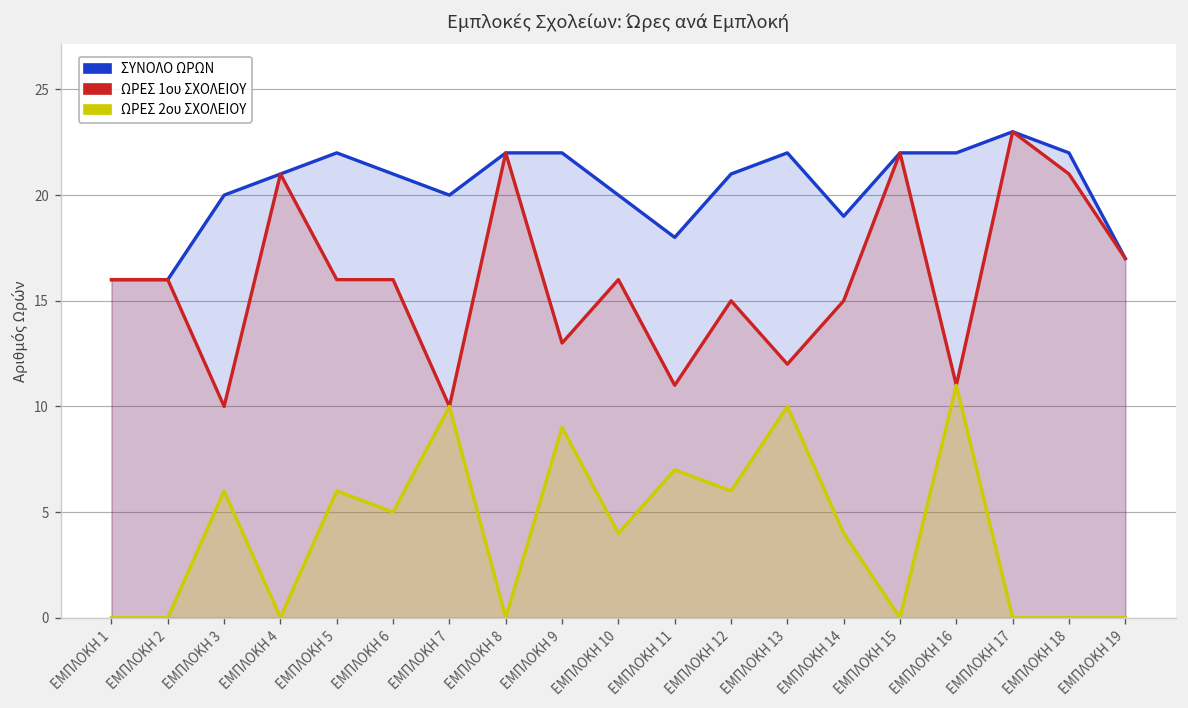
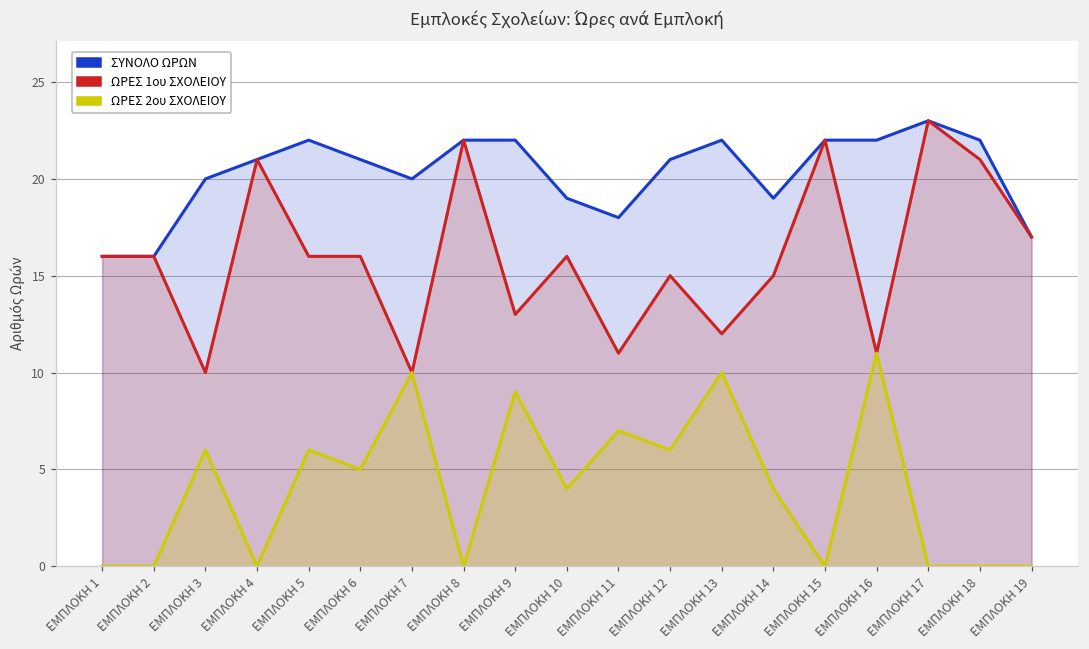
ΣΥΝΟΛΟ ΩΡΩΝ, ΕΜΠΛΟΚΗ 10: 20 -> 19
